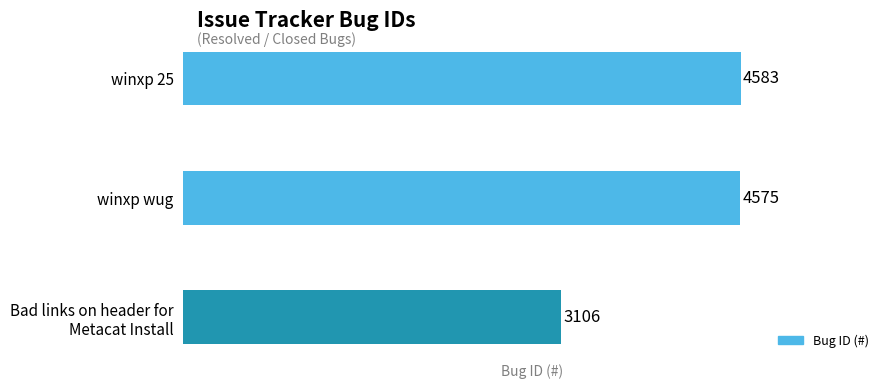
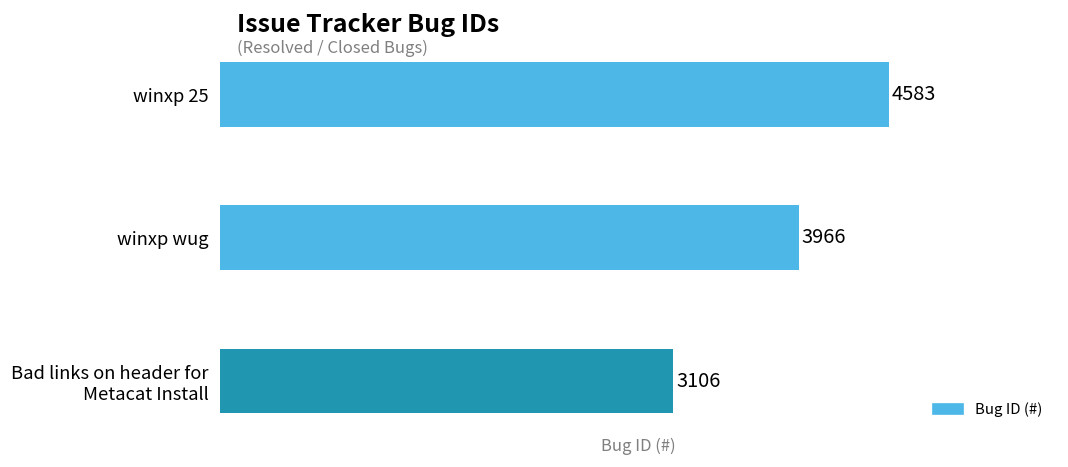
winxp wug: 4575 -> 3966
